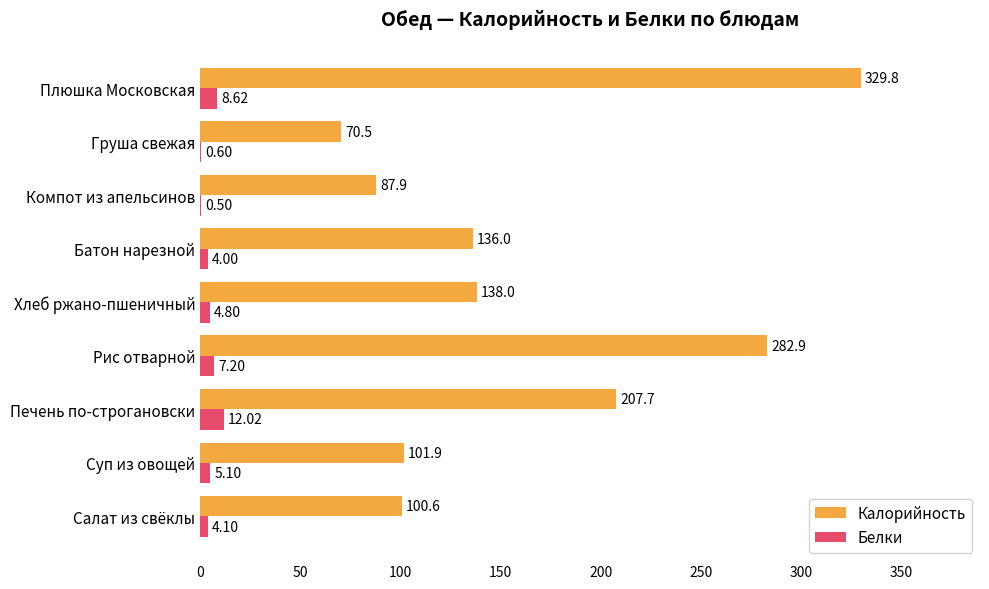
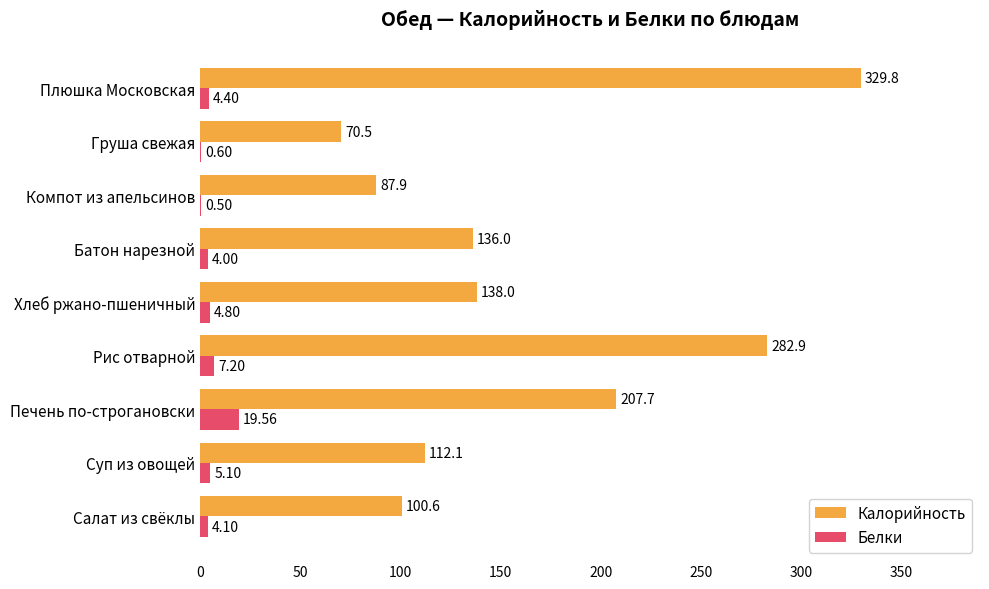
Белки, Плюшка Московская: 8.62 -> 4.40
Белки, Печень по-строгановски: 12.02 -> 19.56
Калорийность, Суп из овощей: 101.9 -> 112.1
